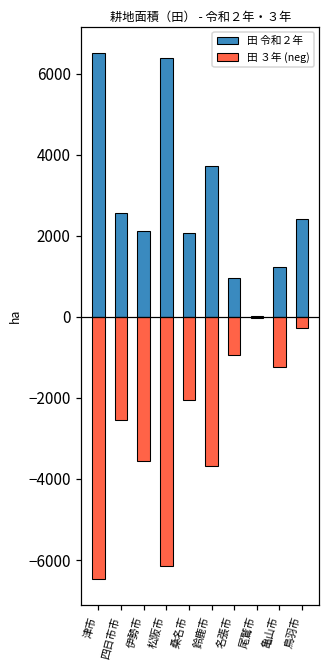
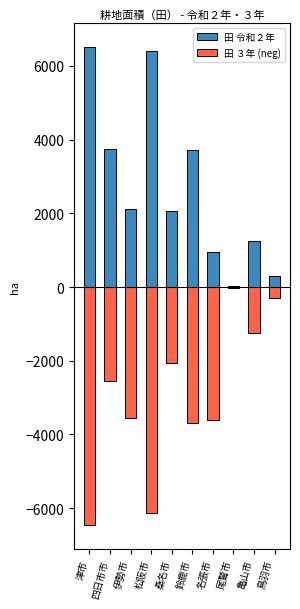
田 令和２年, 四日市市: 2600 -> 3700
田 ３年 (neg), 名張市: -1000 -> -3600
田 令和２年, 鳥羽市: 2400 -> 300
